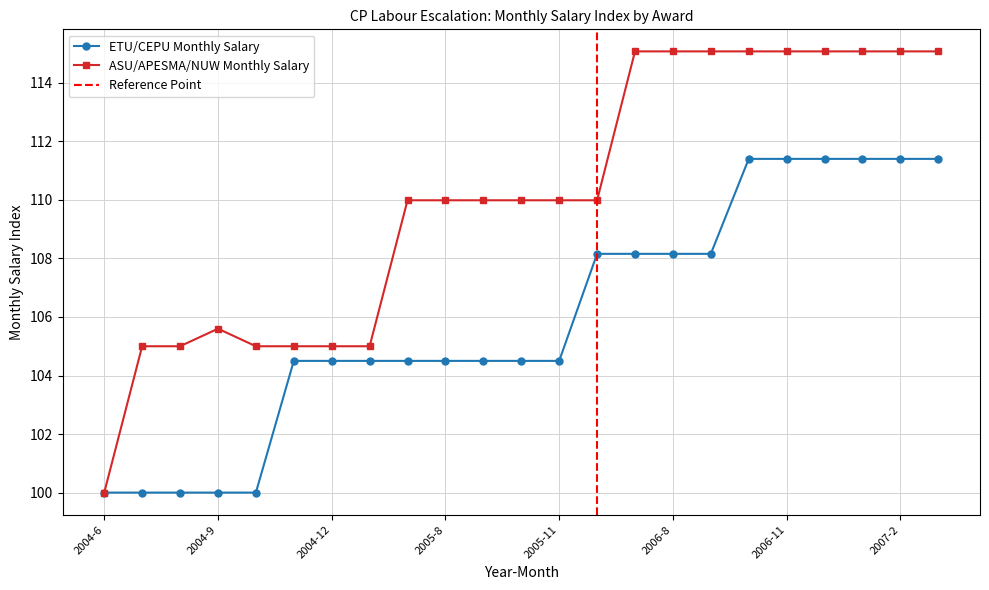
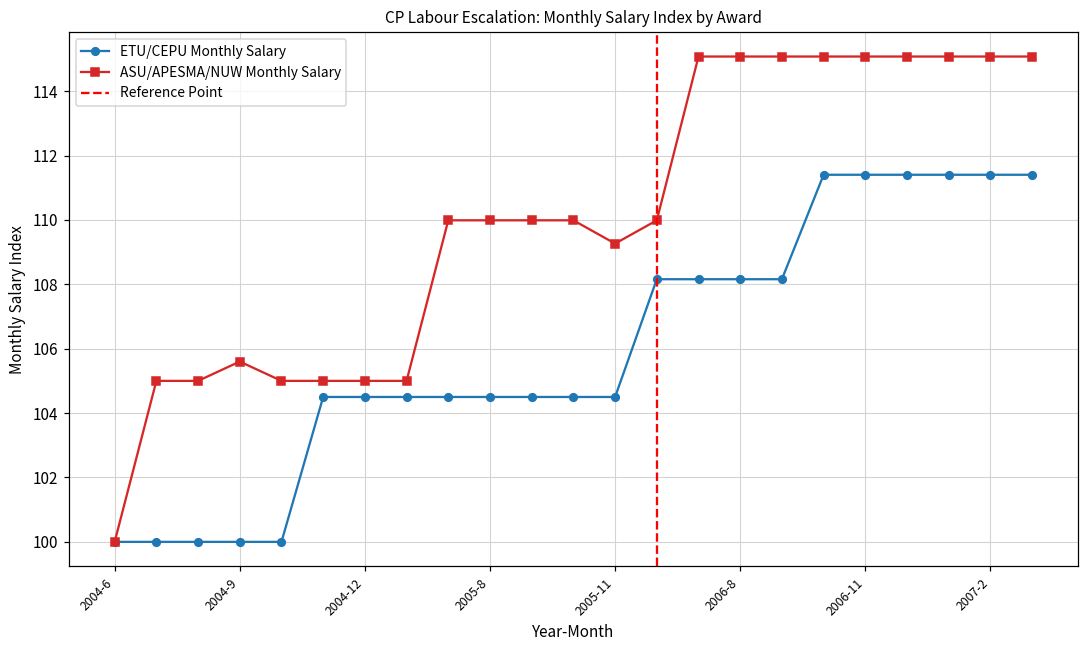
ASU/APESMA/NUW Monthly Salary, 2005-11: 110.0 -> 109.3
